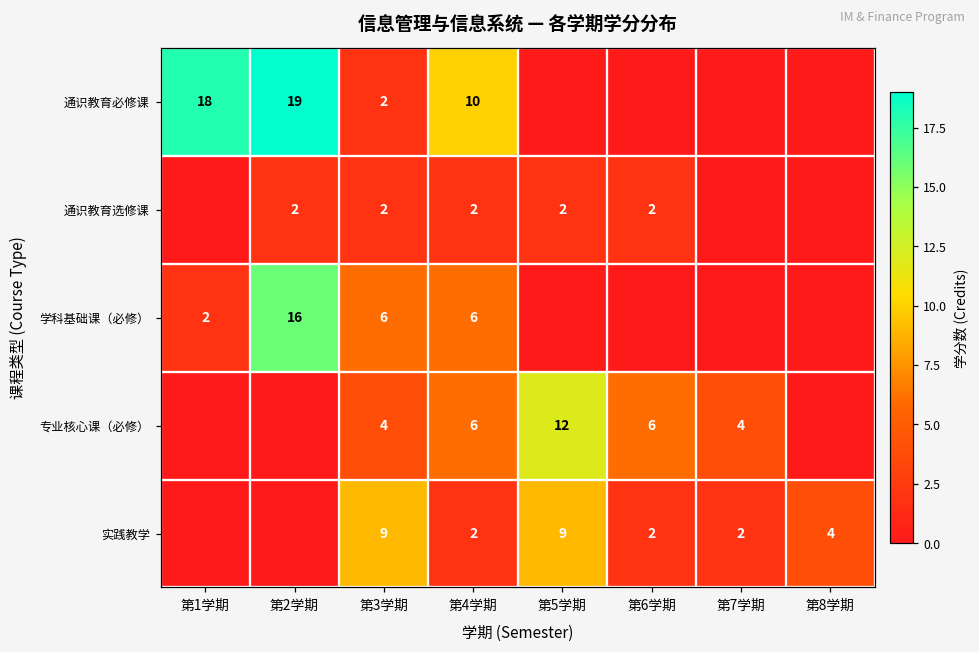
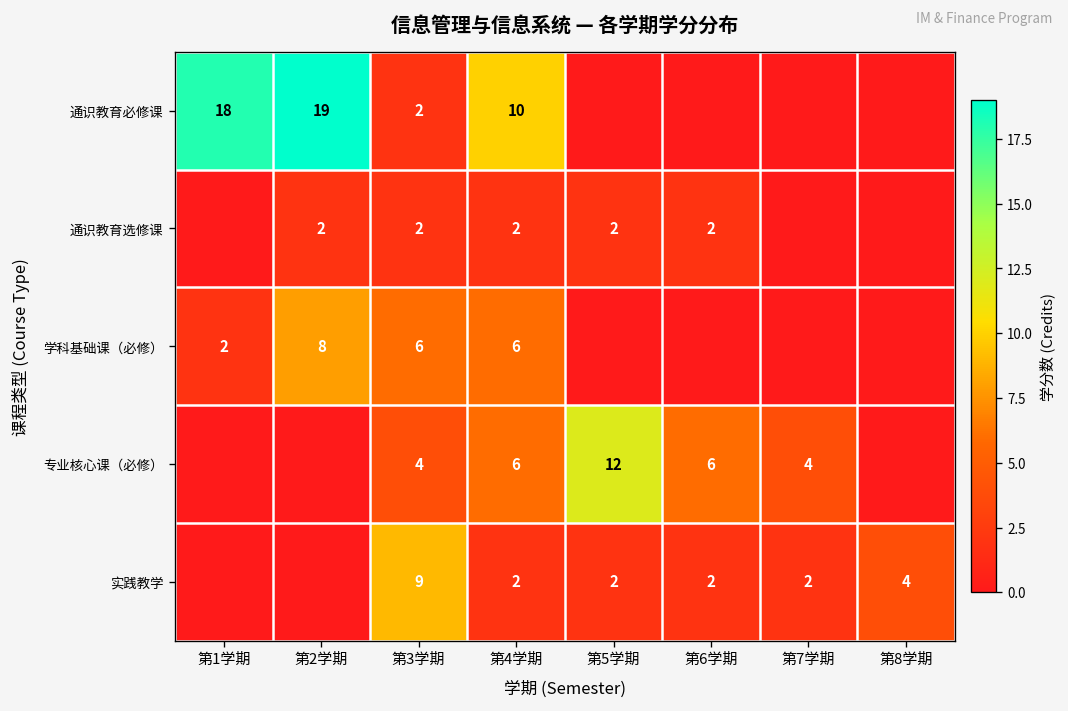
学科基础课（必修）, 第2学期: 16 -> 8
实践教学, 第5学期: 9 -> 2
